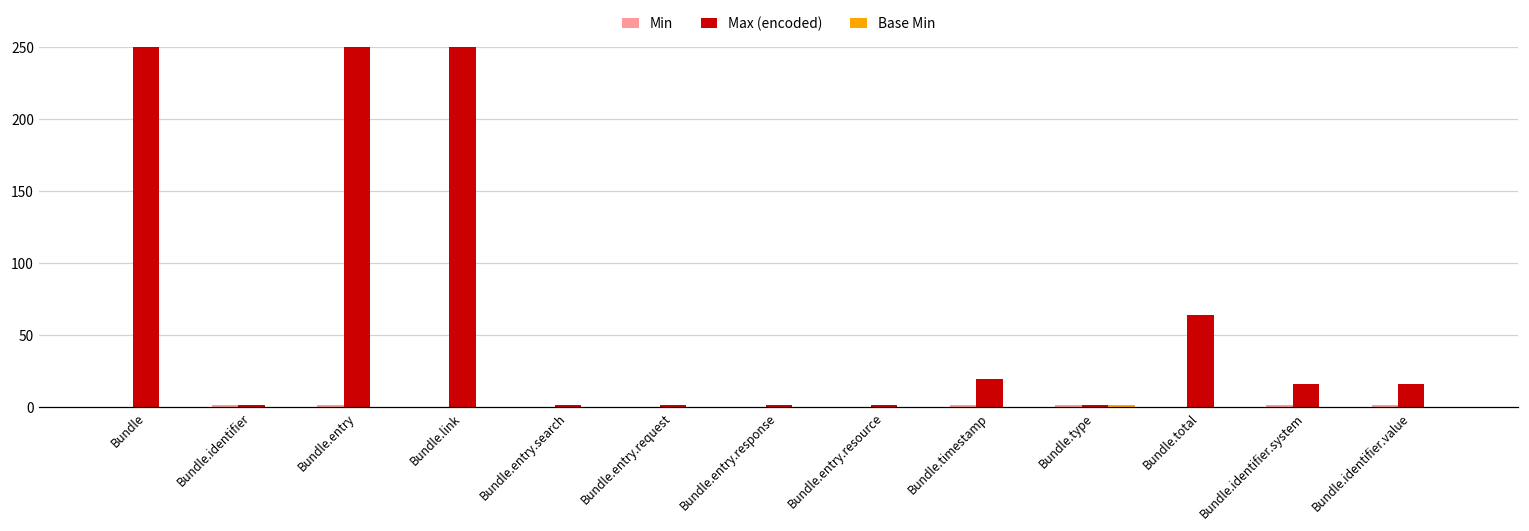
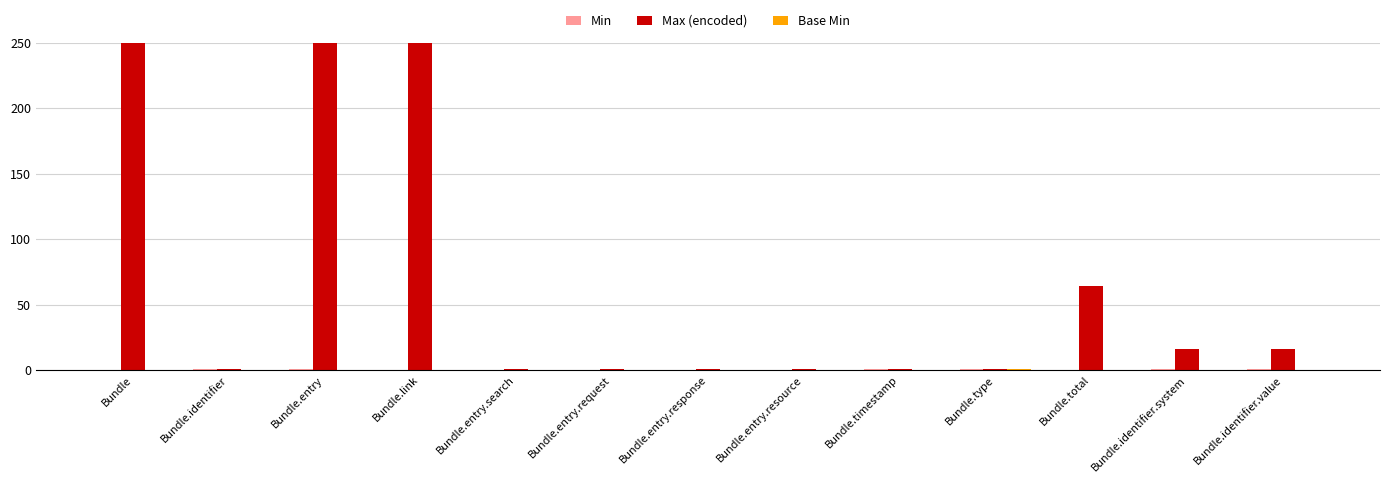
Max (encoded), Bundle.timestamp: 19 -> 1
